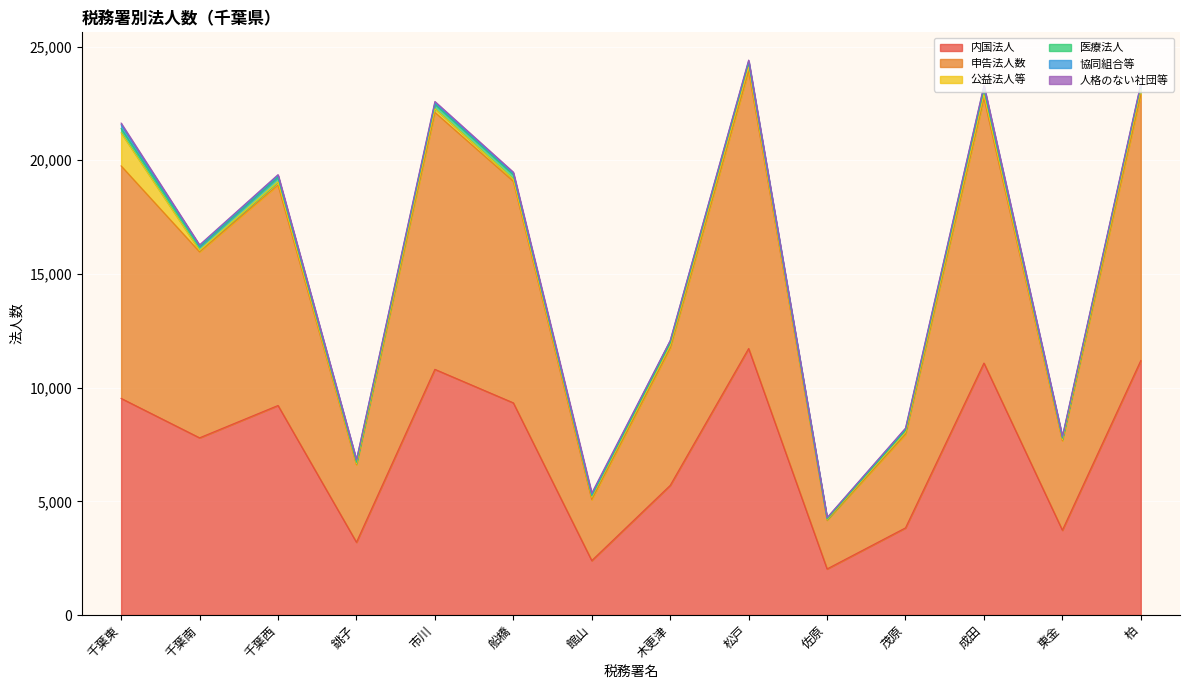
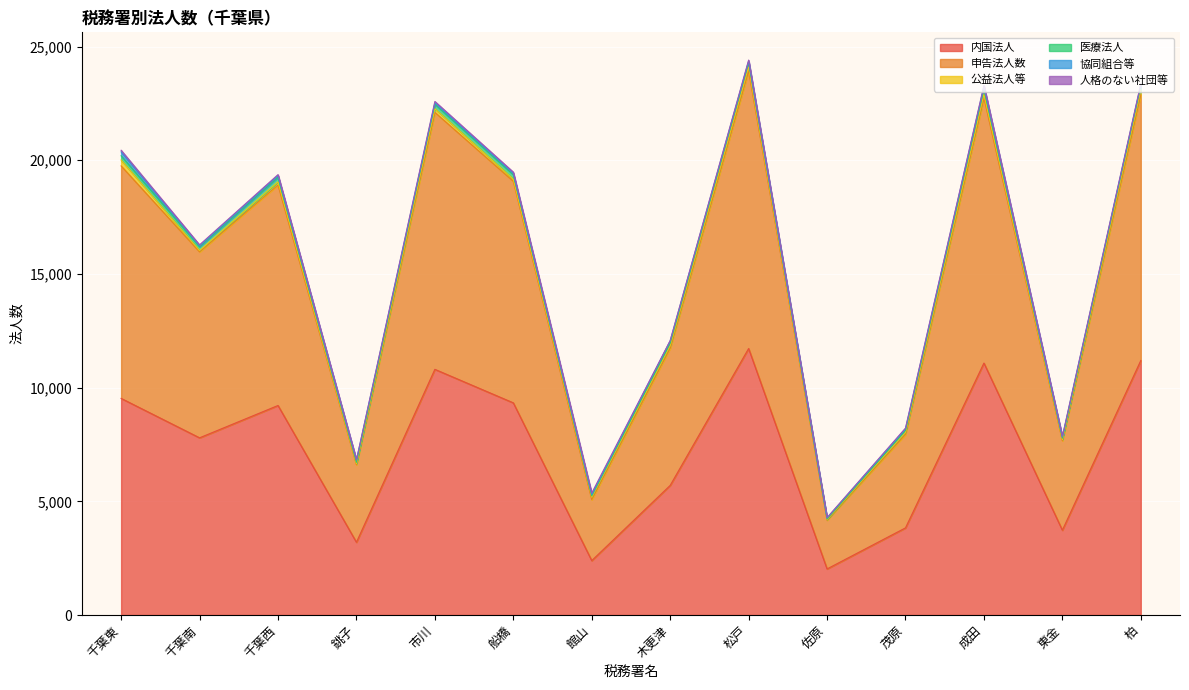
公益法人等, 千葉東: 1,500 -> 300
